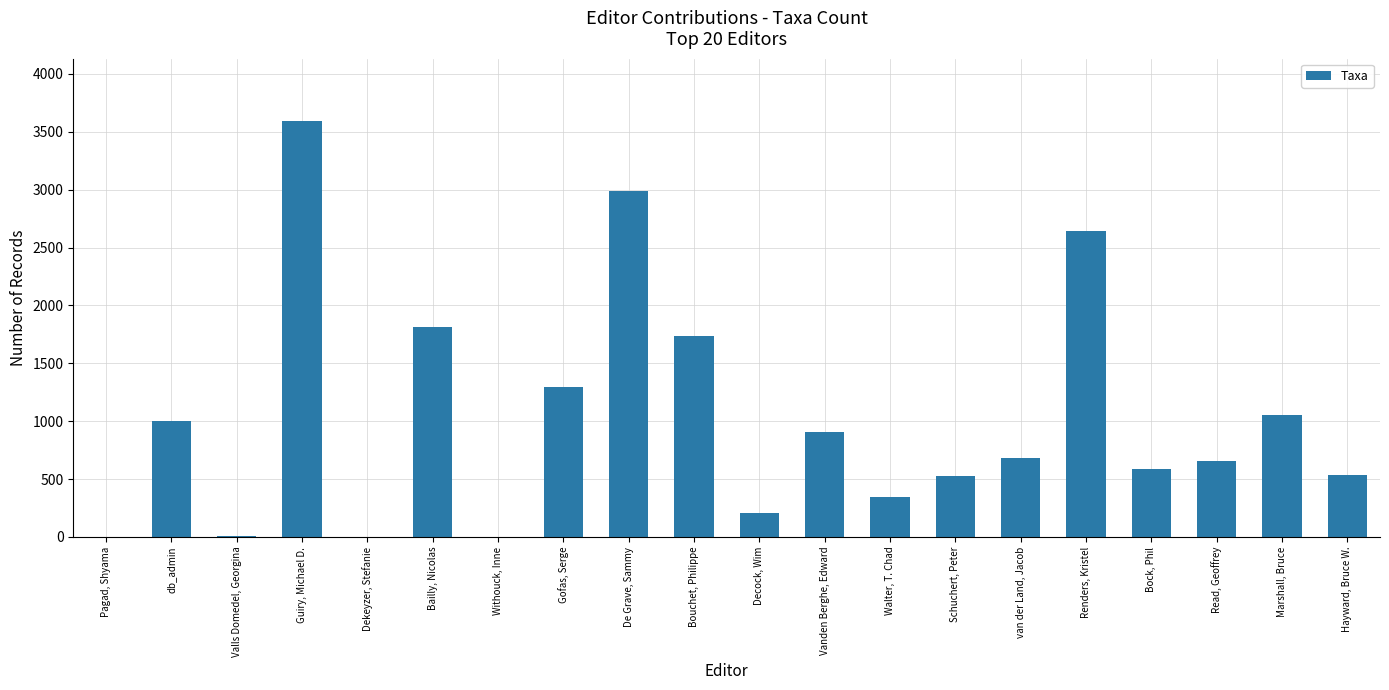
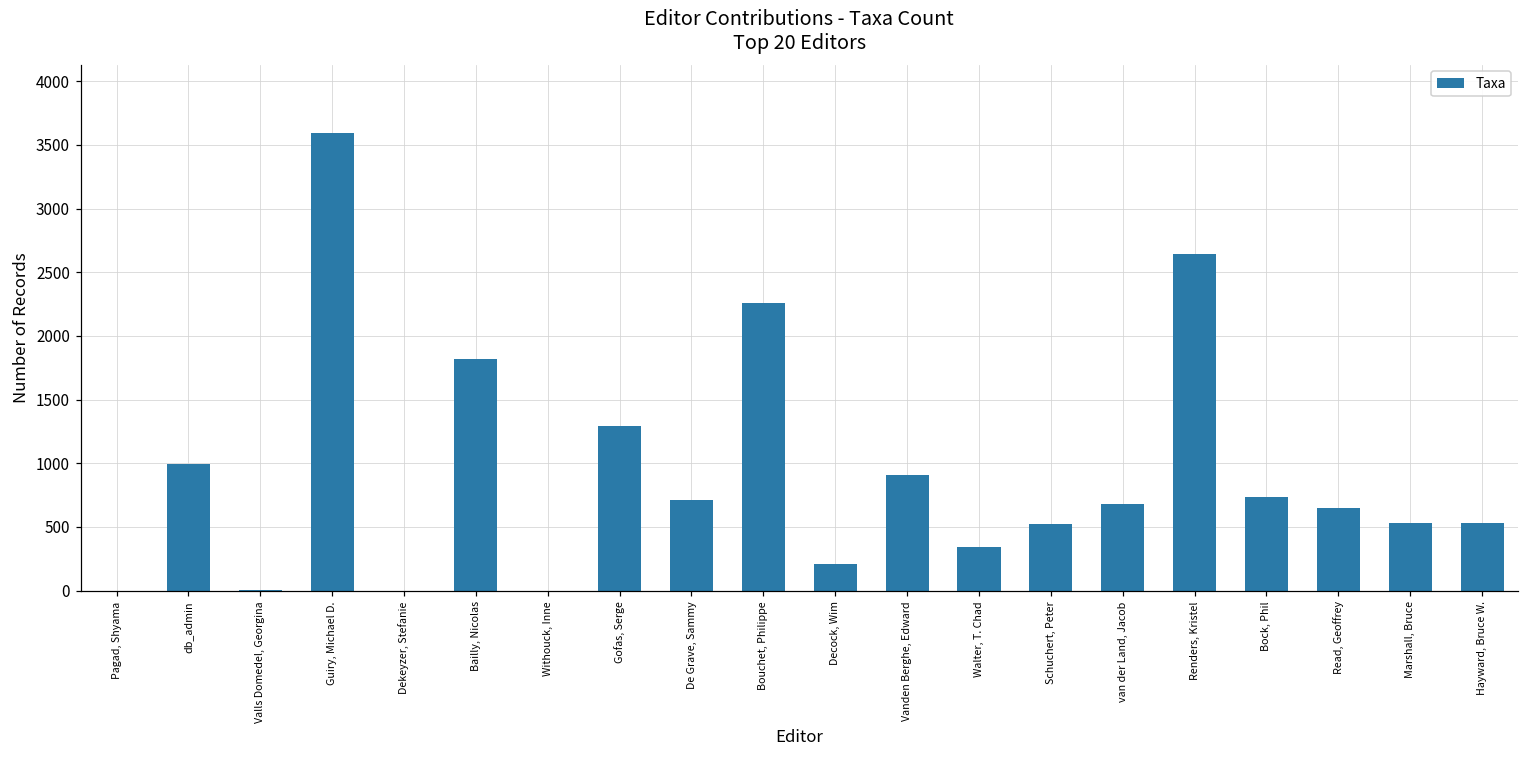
De Grave, Sammy: 2990 -> 720
Bouchet, Philippe: 1740 -> 2260
Bock, Phil: 590 -> 740
Marshall, Bruce: 1050 -> 530
